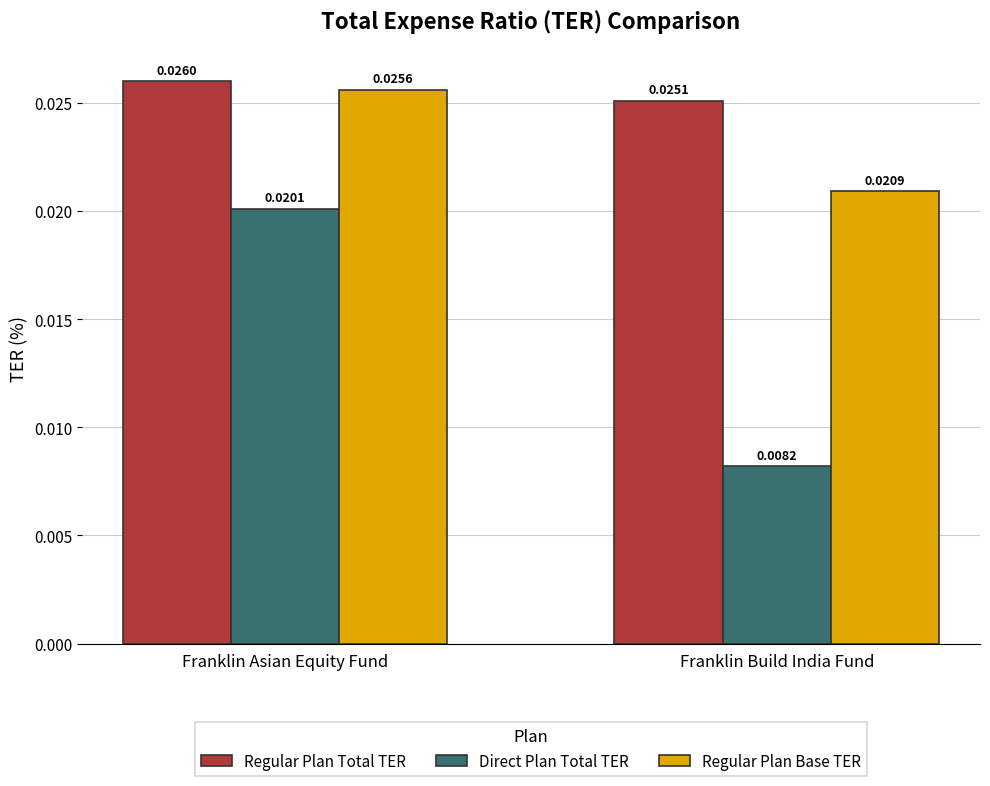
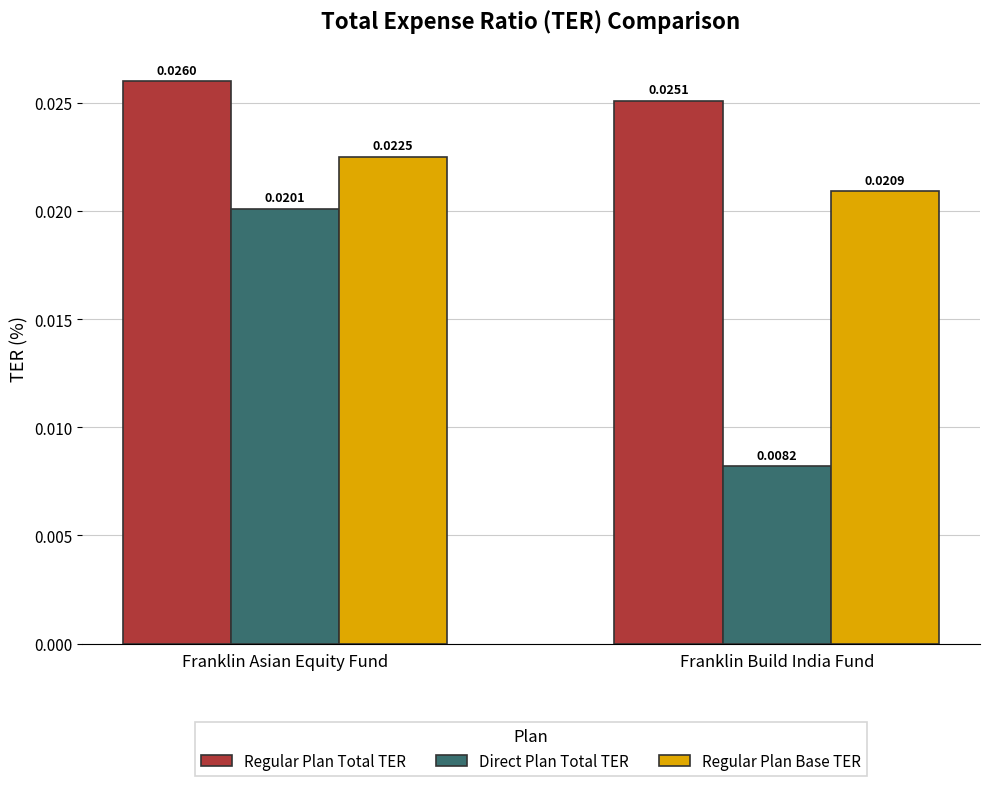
Regular Plan Base TER, Franklin Asian Equity Fund: 0.0256 -> 0.0225
